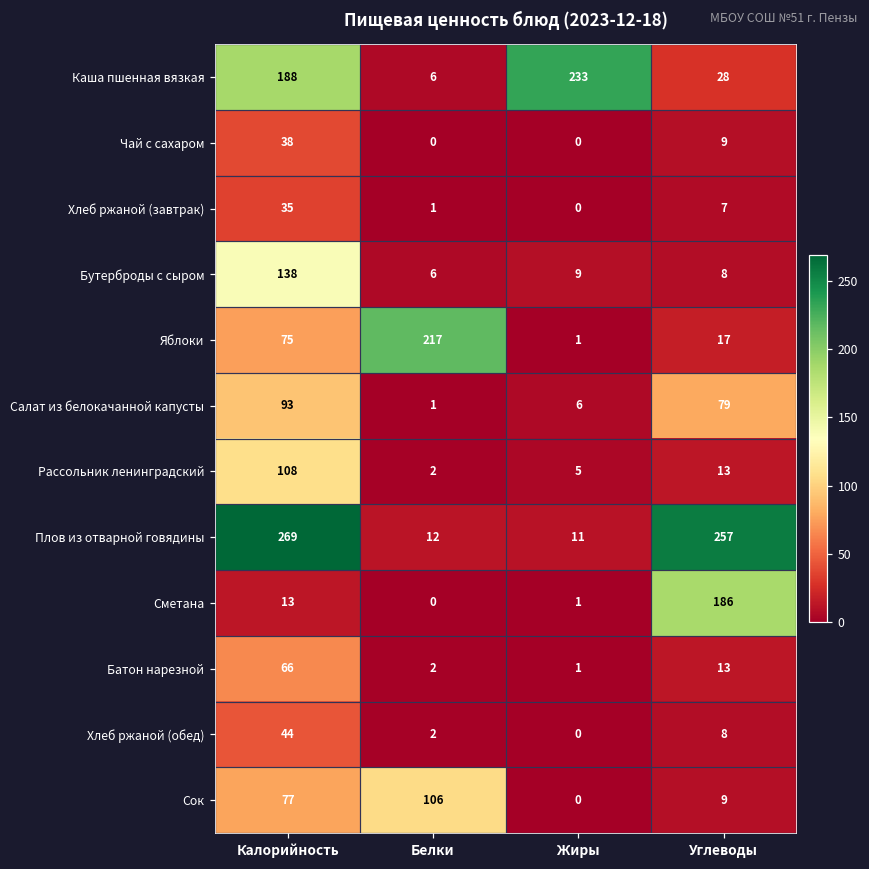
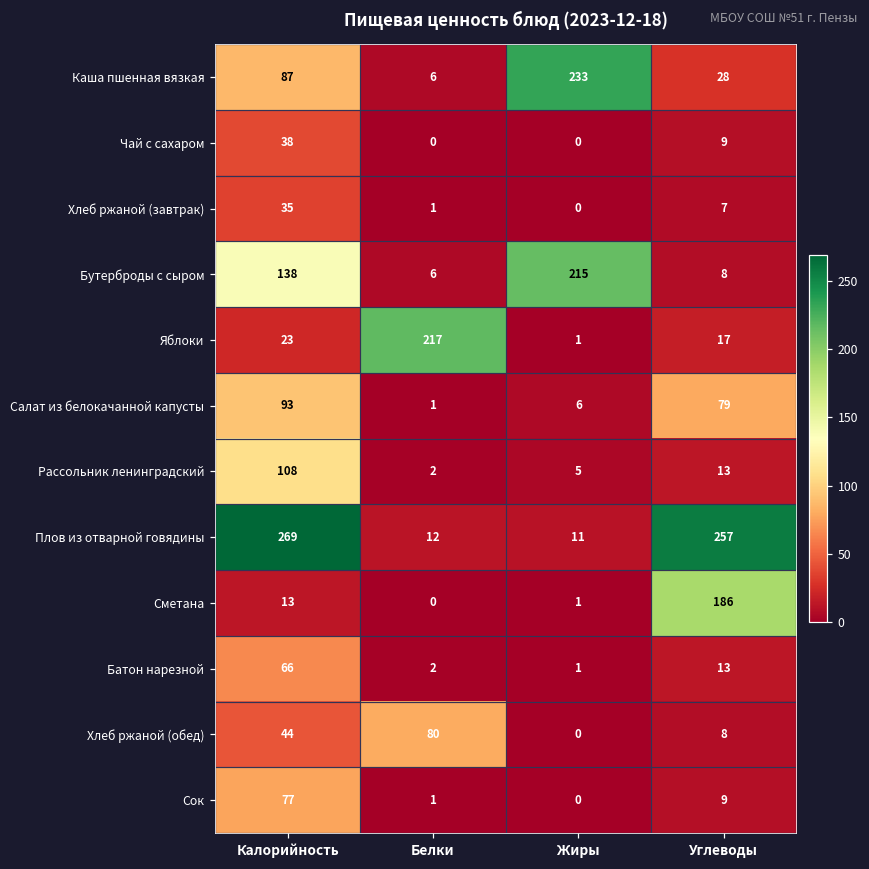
Каша пшенная вязкая, Калорийность: 188 -> 87
Бутерброды с сыром, Жиры: 9 -> 215
Яблоки, Калорийность: 75 -> 23
Хлеб ржаной (обед), Белки: 2 -> 80
Сок, Белки: 106 -> 1
